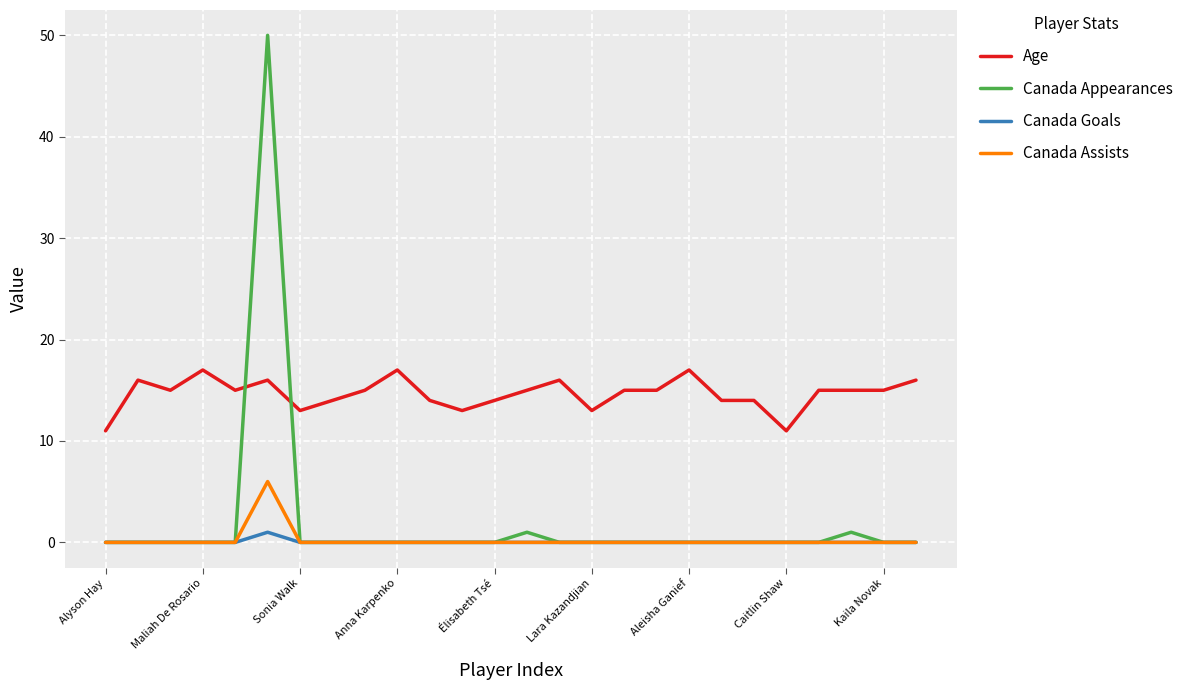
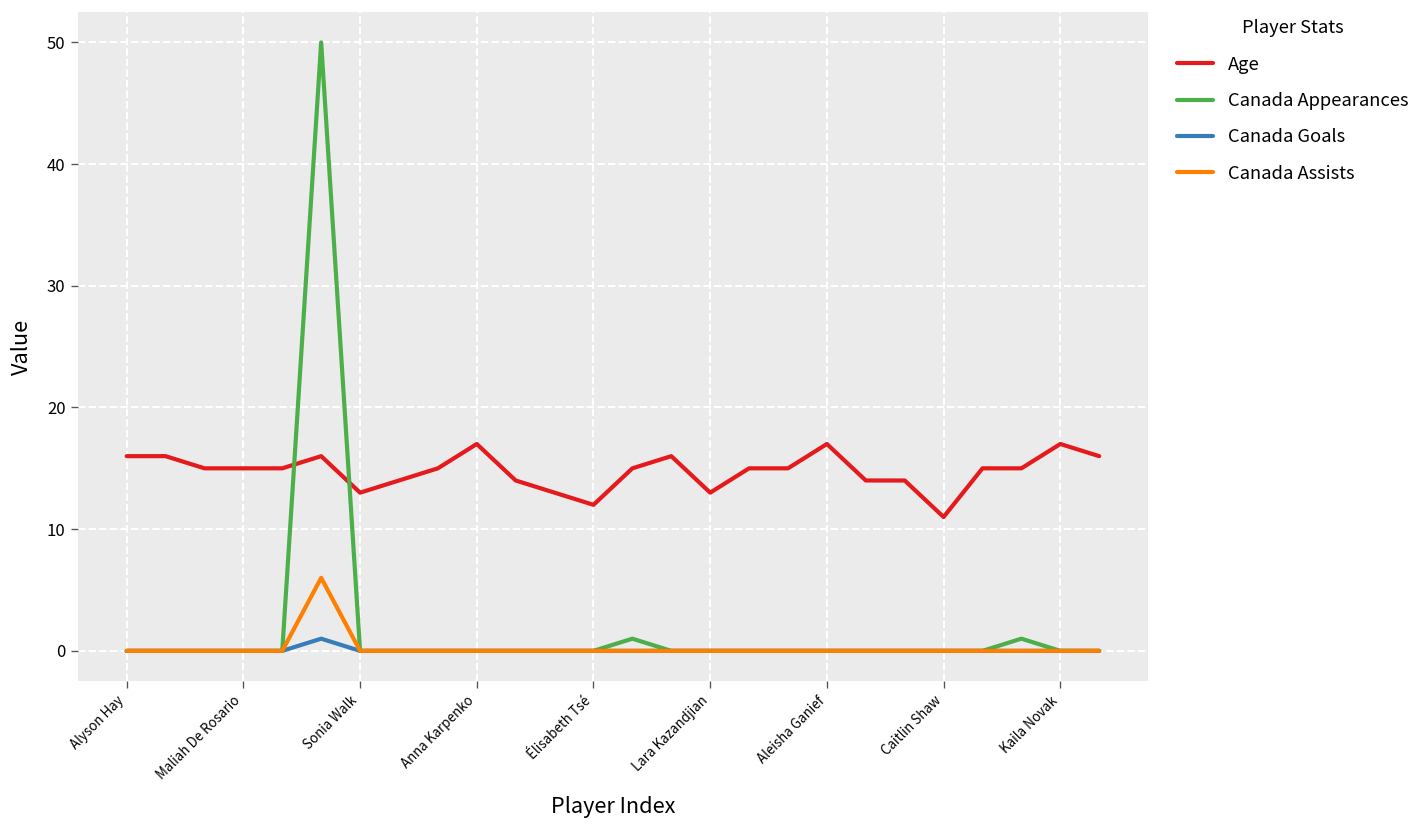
Age, Alyson Hay: 11 -> 16
Age, Maliah De Rosario: 17 -> 15
Age, Élisabeth Tsé: 14 -> 12
Age, Kaila Novak: 15 -> 17
